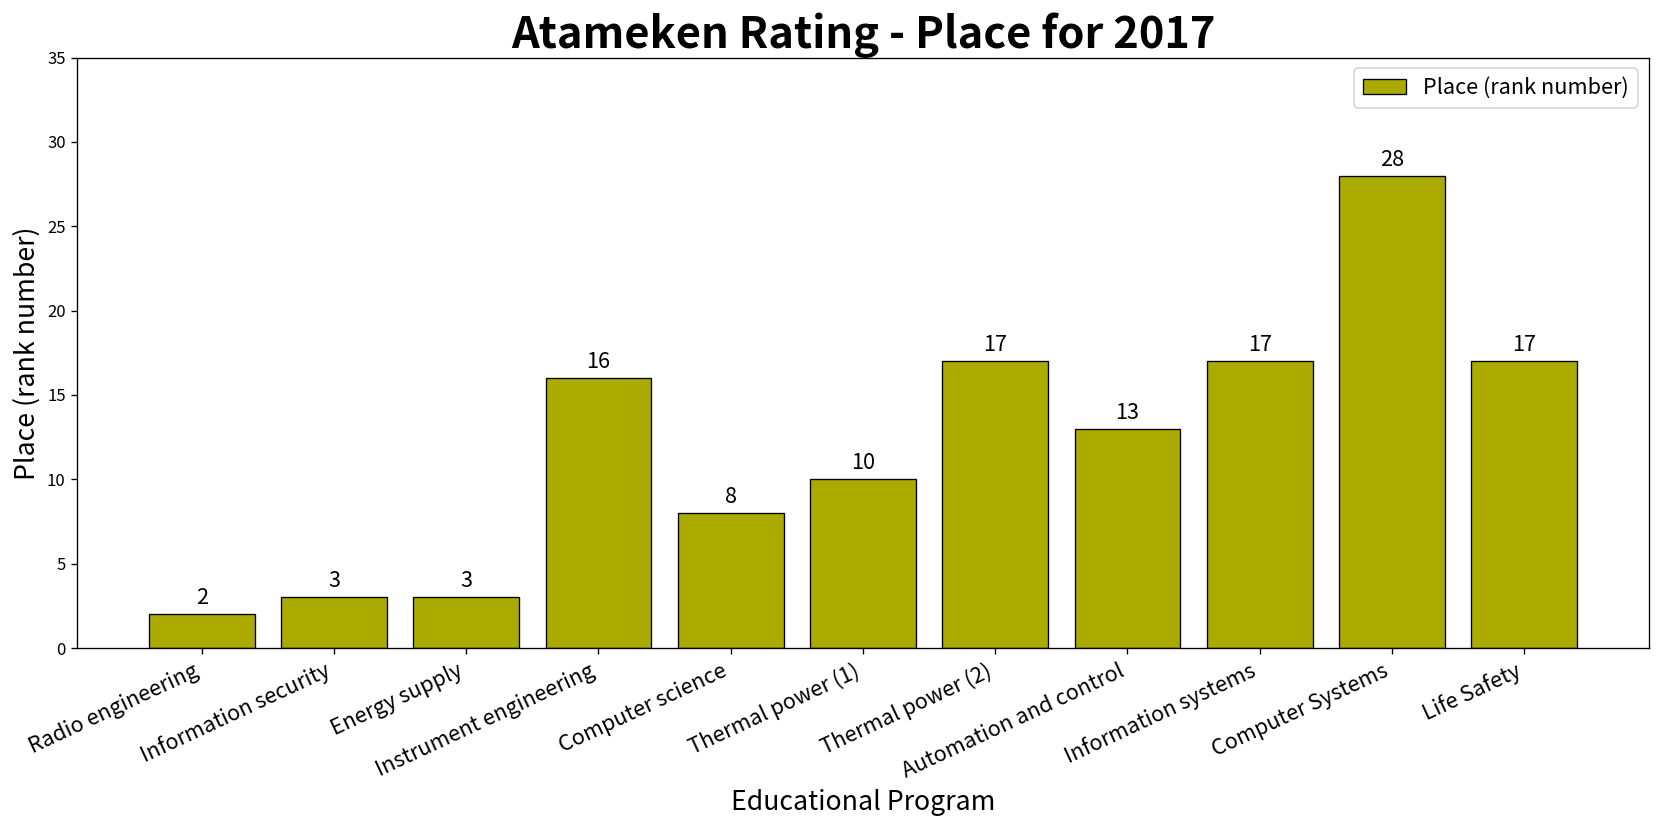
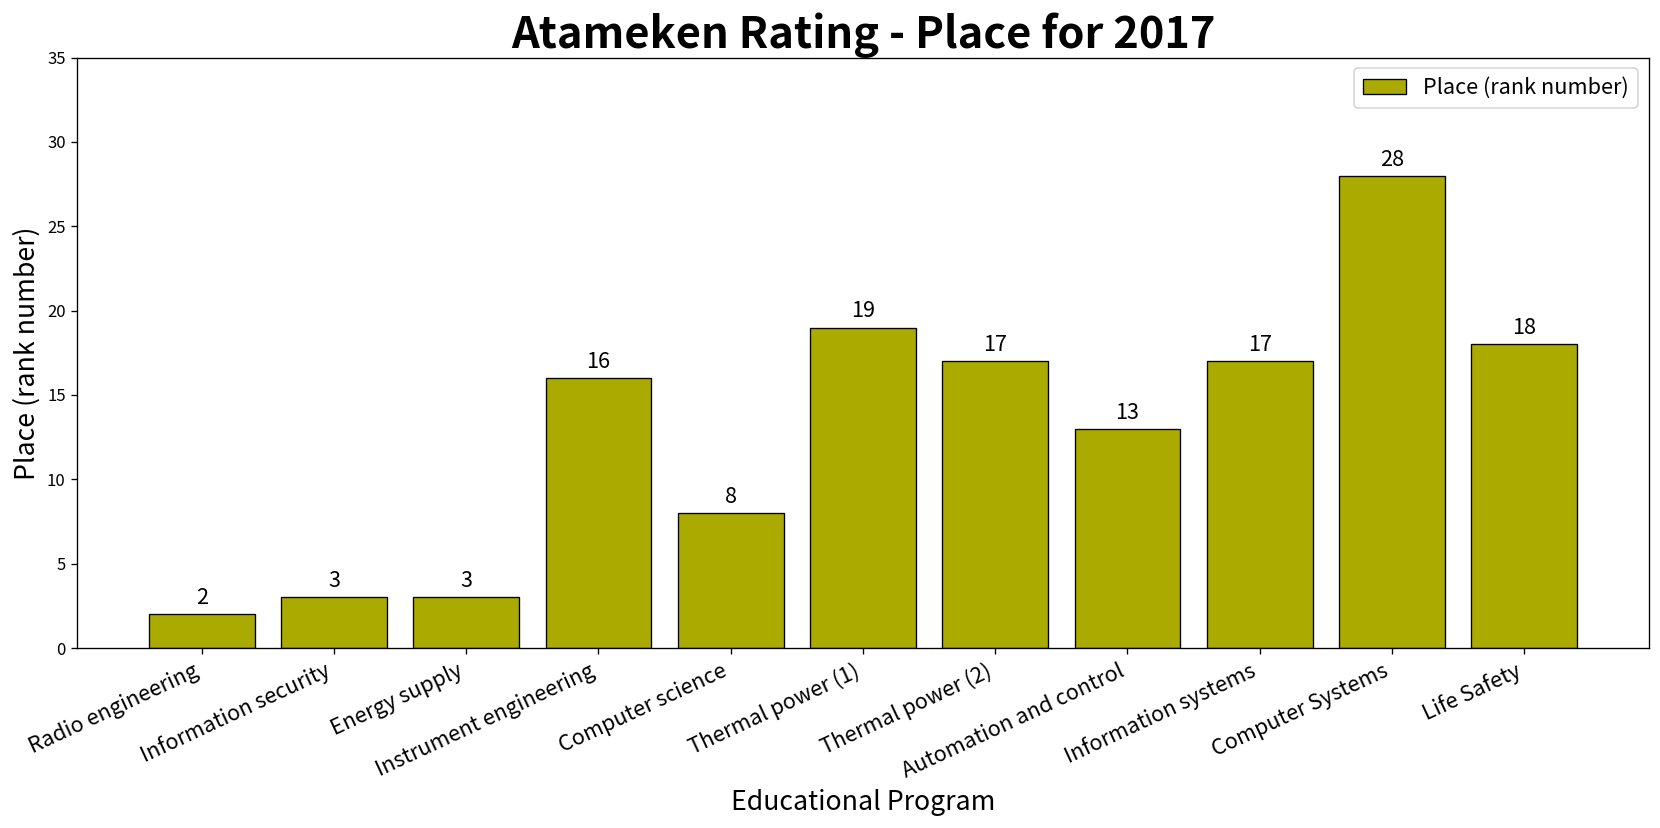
Thermal power (1): 10 -> 19
Life Safety: 17 -> 18
